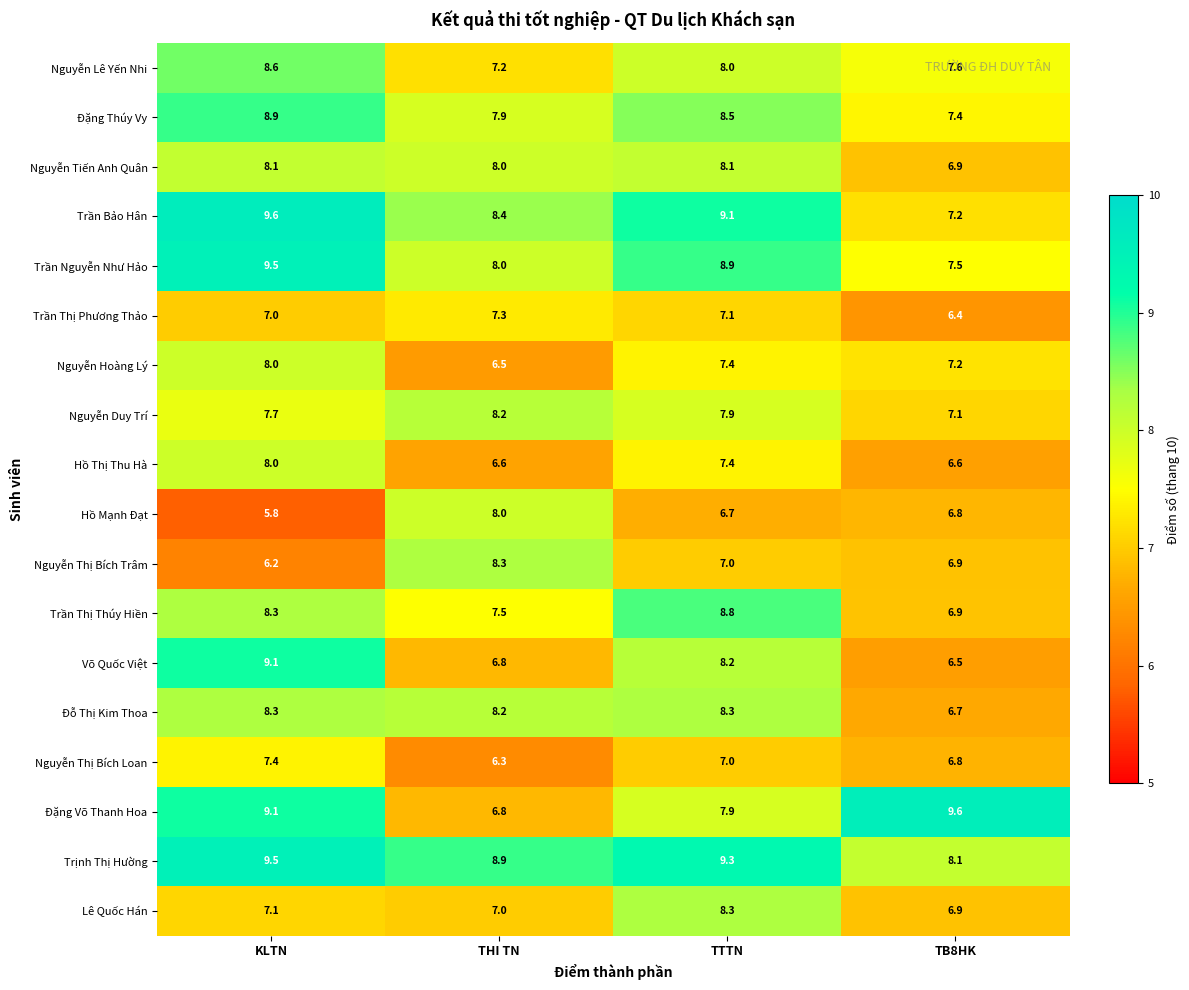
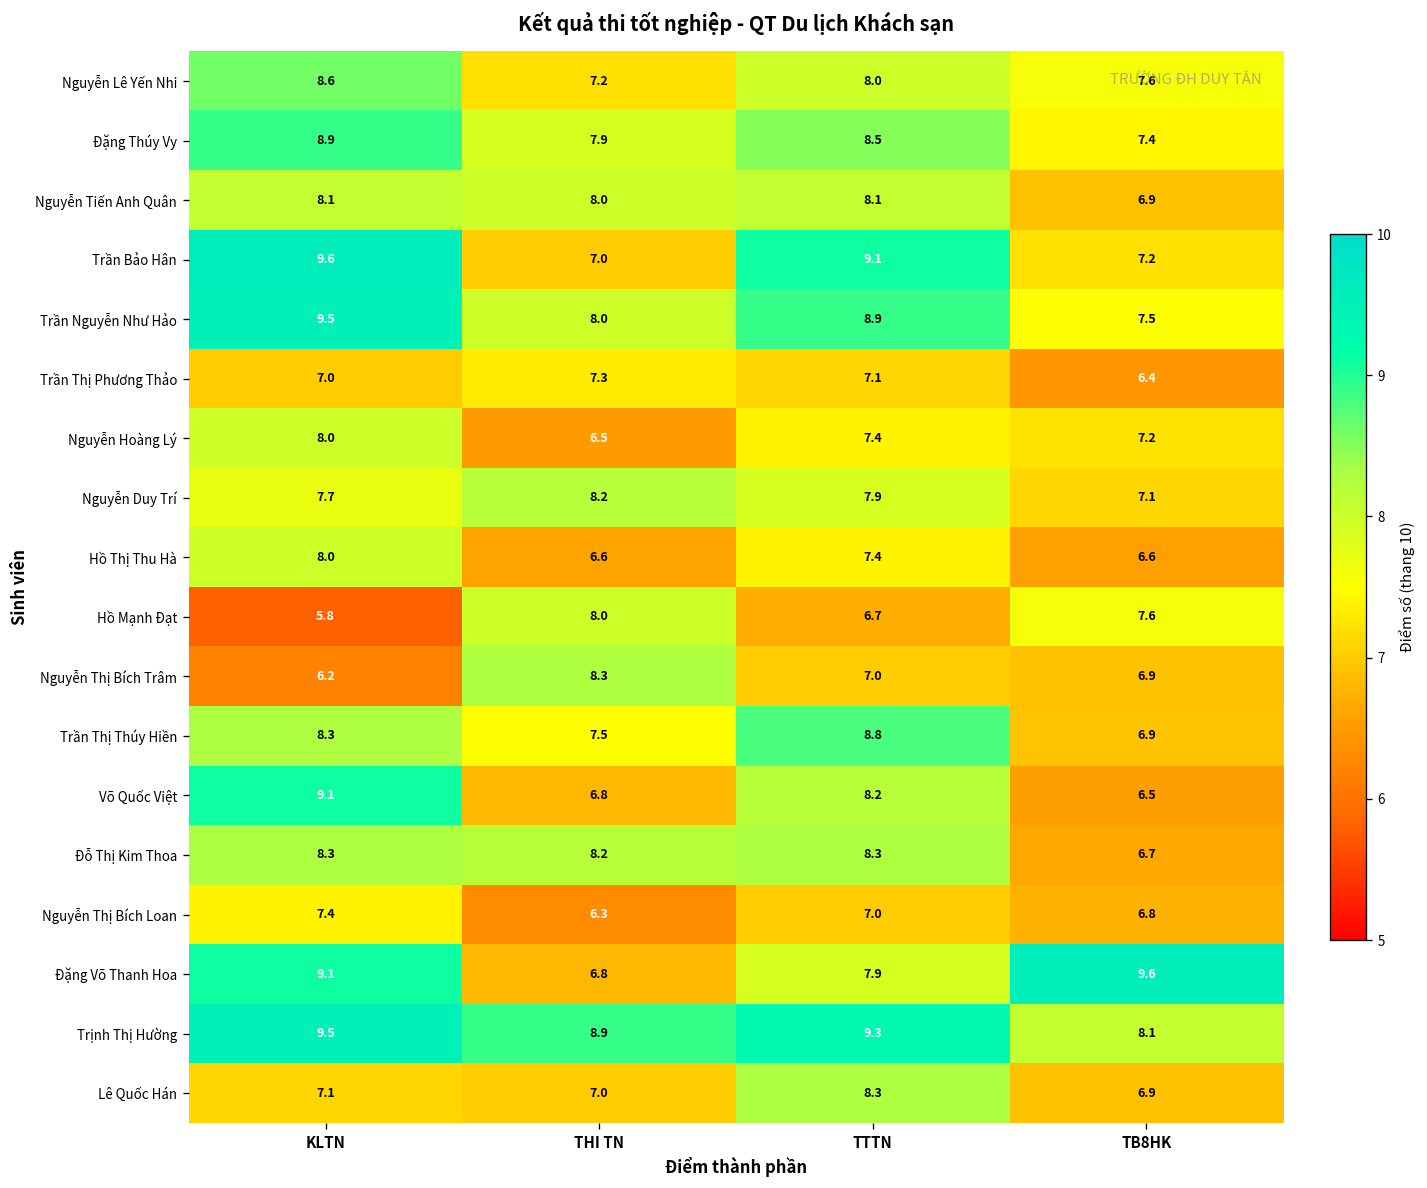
Trần Bảo Hân, THI TN: 8.4 -> 7.0
Hồ Mạnh Đạt, TB8HK: 6.8 -> 7.6
